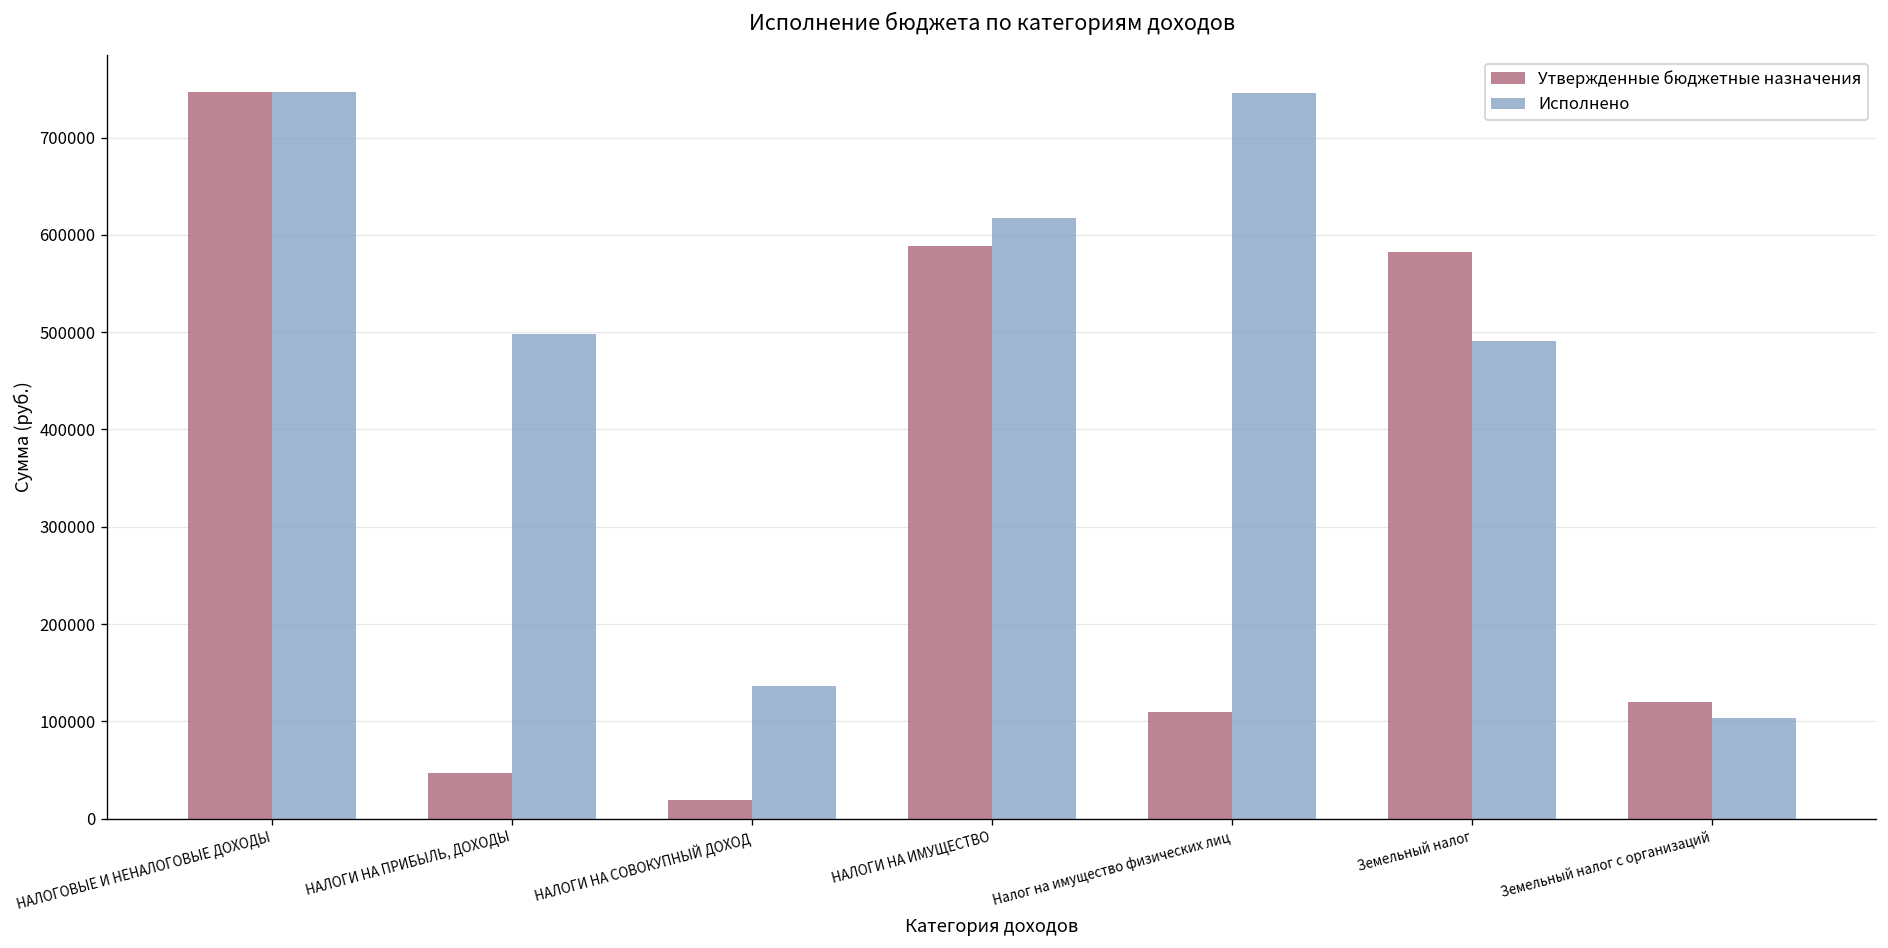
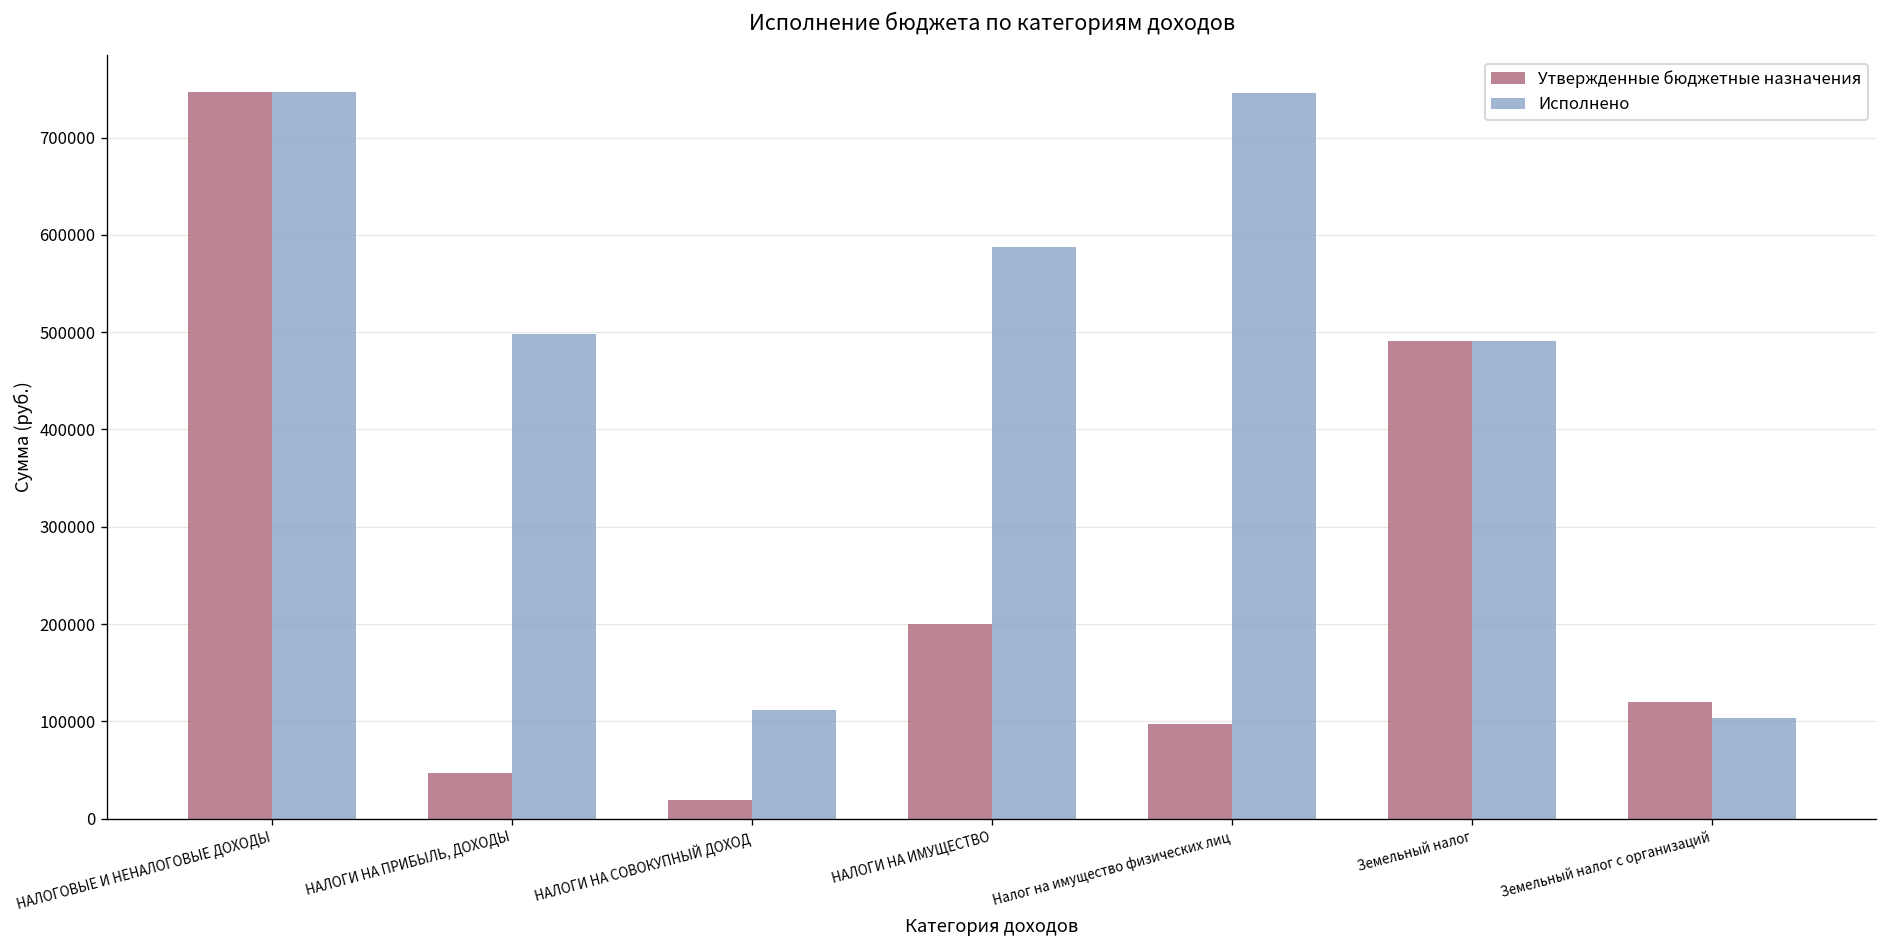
Исполнено, НАЛОГИ НА СОВОКУПНЫЙ ДОХОД: 140000 -> 110000
Утвержденные бюджетные назначения, НАЛОГИ НА ИМУЩЕСТВО: 590000 -> 200000
Исполнено, НАЛОГИ НА ИМУЩЕСТВО: 620000 -> 590000
Утвержденные бюджетные назначения, Налог на имущество физических лиц: 110000 -> 100000
Утвержденные бюджетные назначения, Земельный налог: 580000 -> 490000
